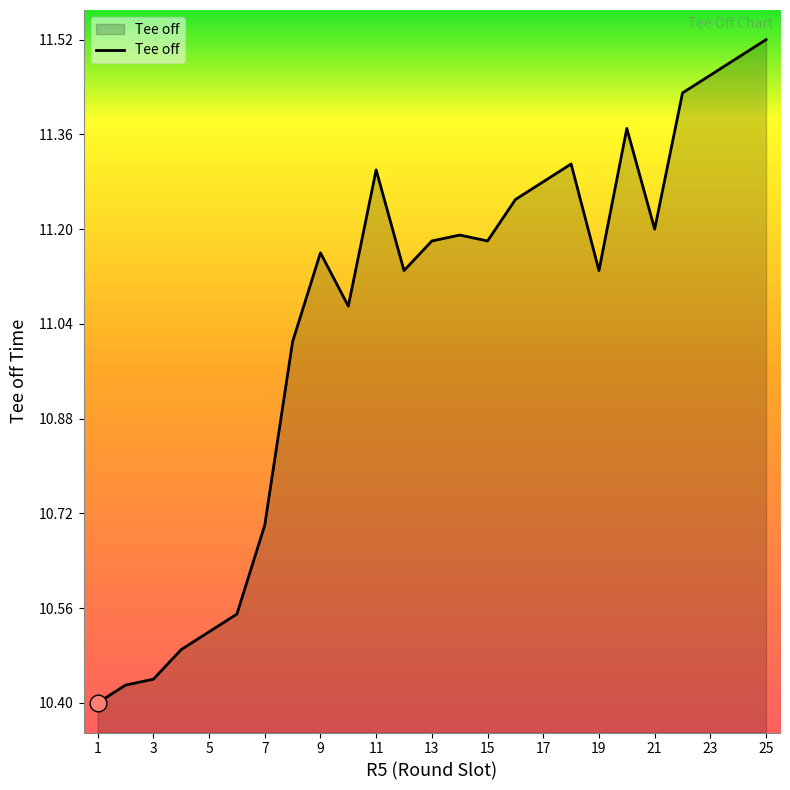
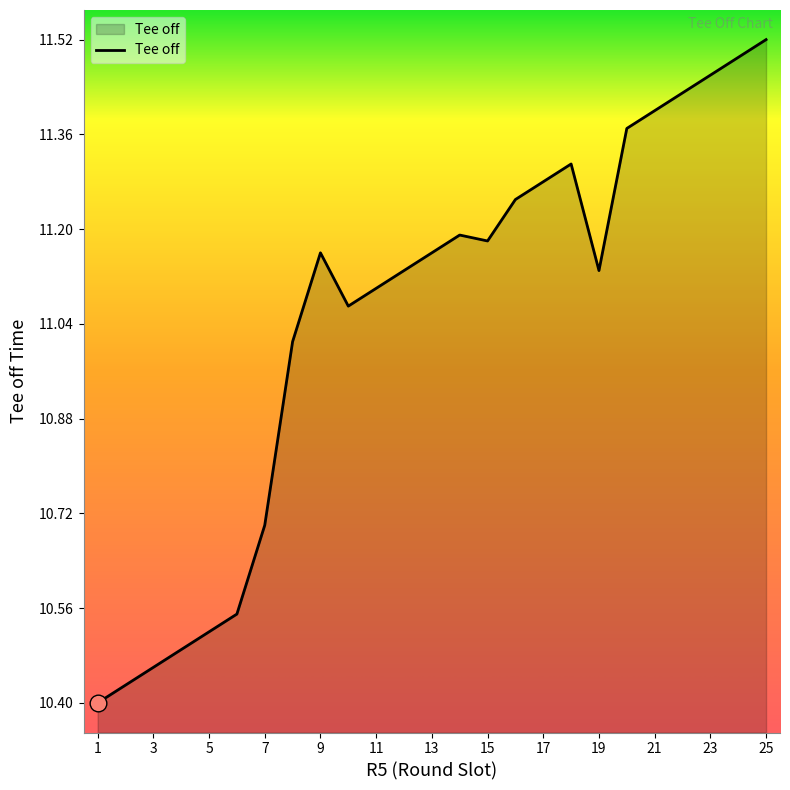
Tee off, 3: 10.44 -> 10.46
Tee off, 11: 11.3 -> 11.1
Tee off, 13: 11.18 -> 11.16
Tee off, 21: 11.2 -> 11.4
